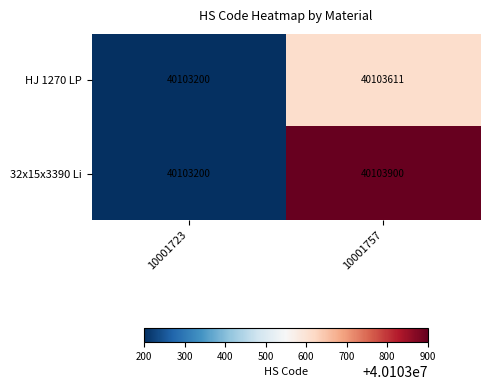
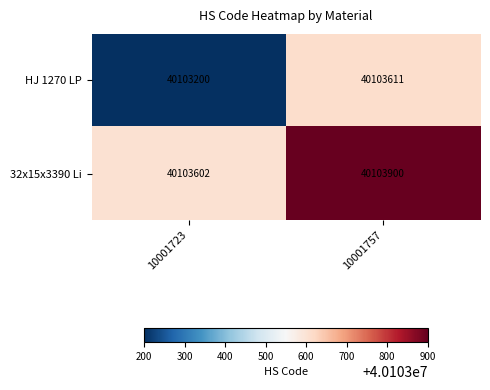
32x15x3390 Li, 10001723: 40103200 -> 40103602
